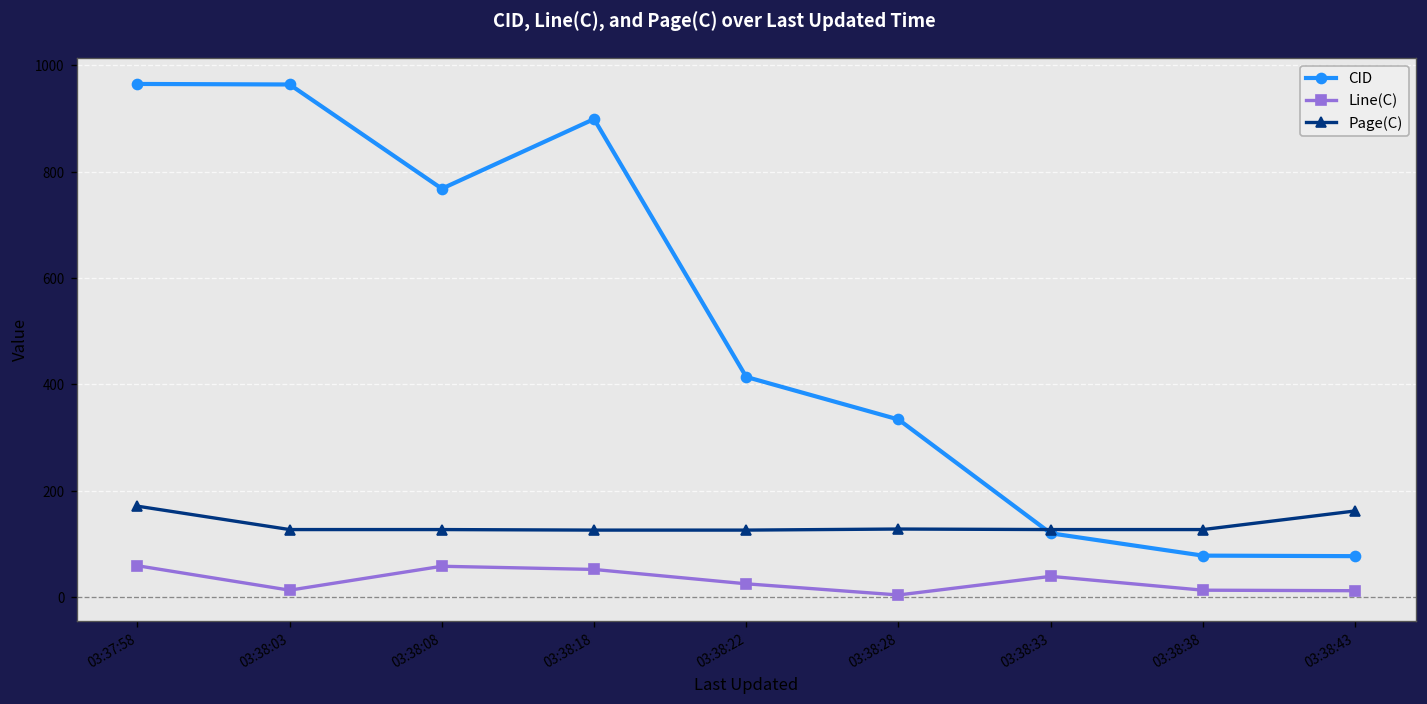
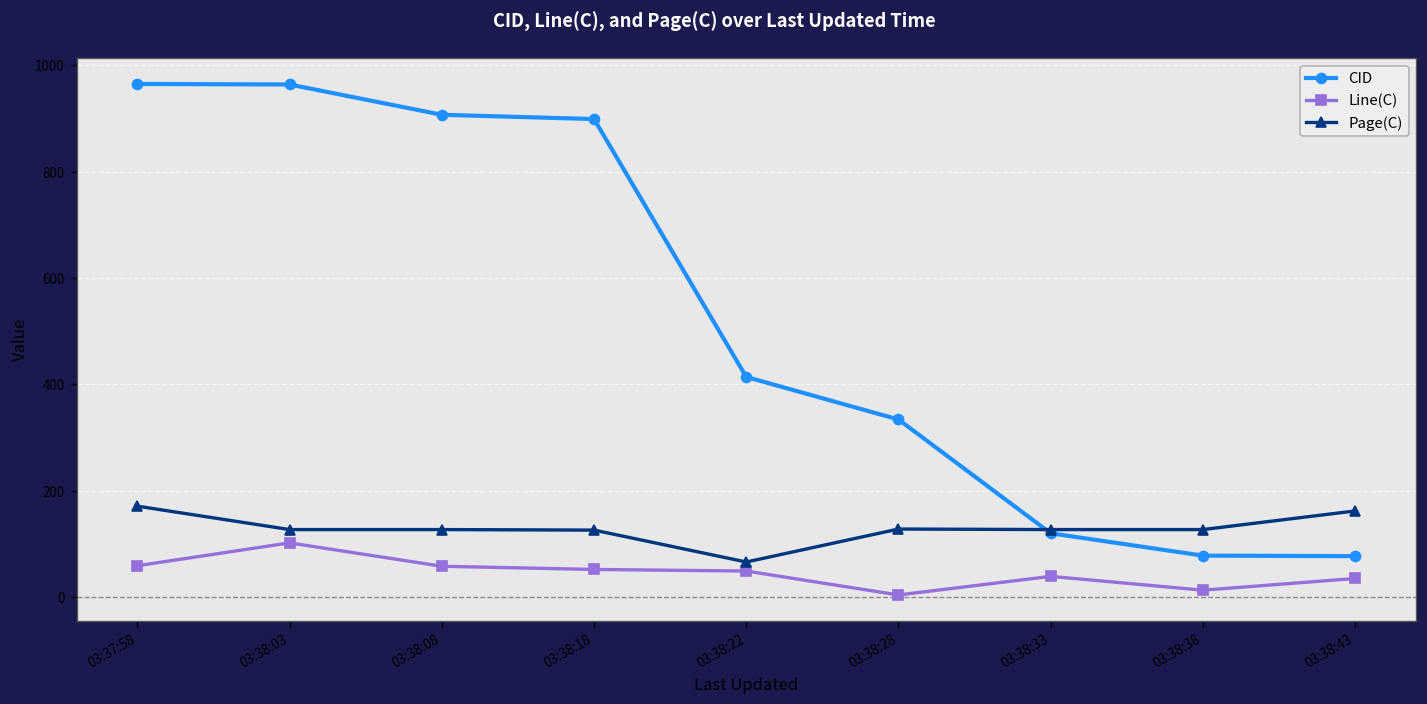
Line(C), 03:38:03: 10 -> 100
CID, 03:38:08: 770 -> 910
Line(C), 03:38:22: 30 -> 50
Page(C), 03:38:22: 130 -> 70
Line(C), 03:38:43: 10 -> 40
